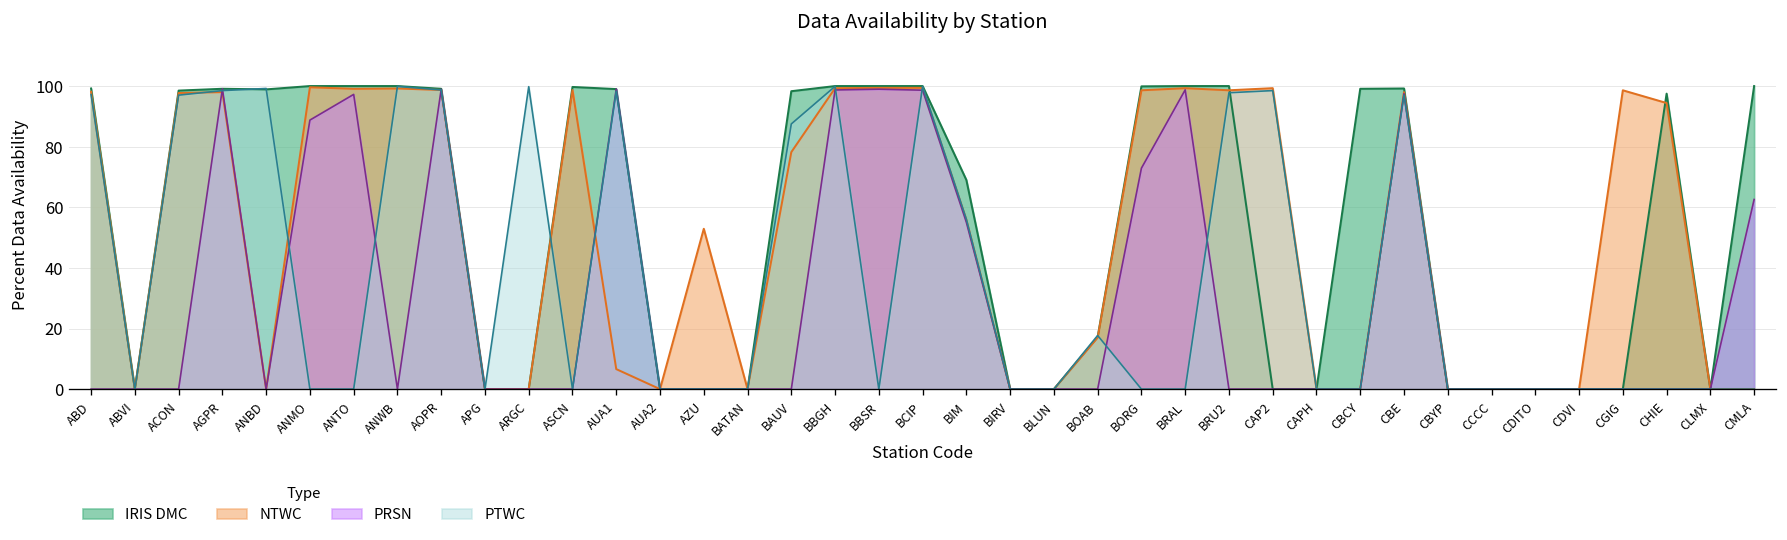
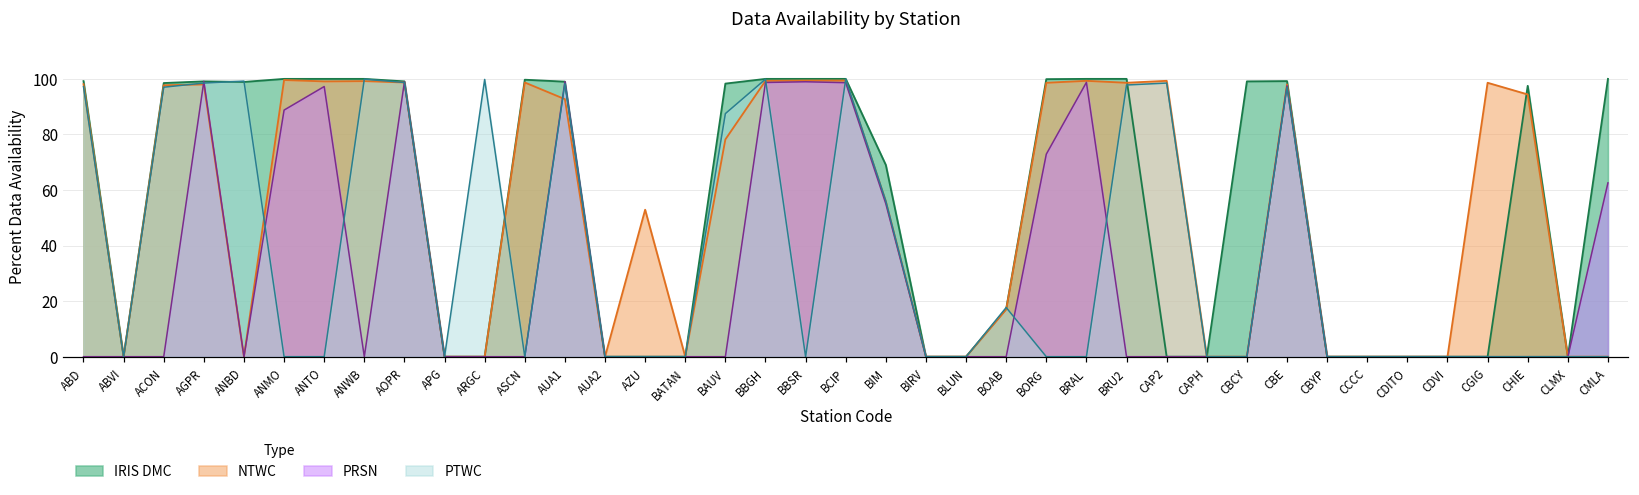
NTWC, AUA1: 7 -> 93
